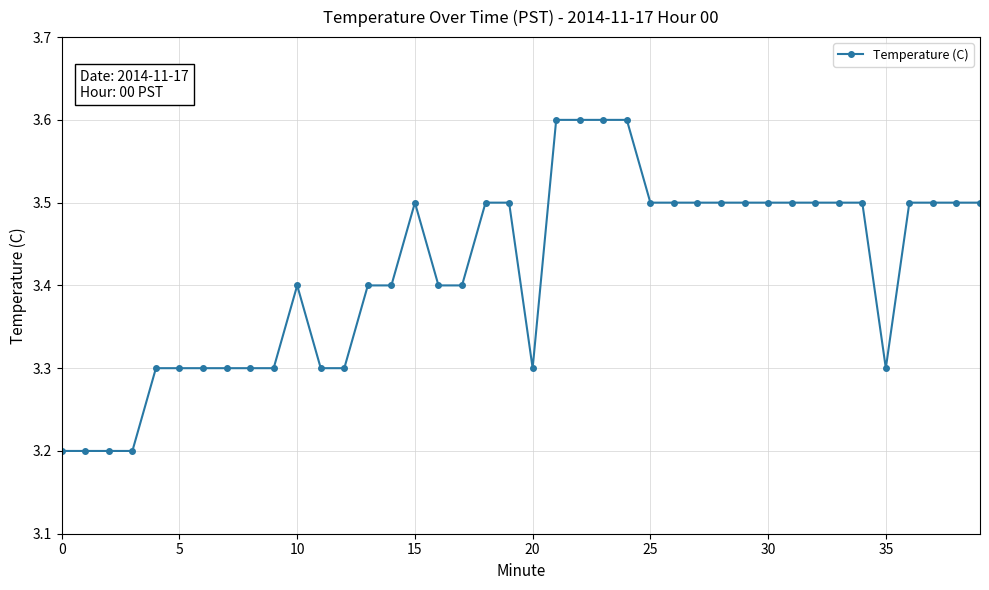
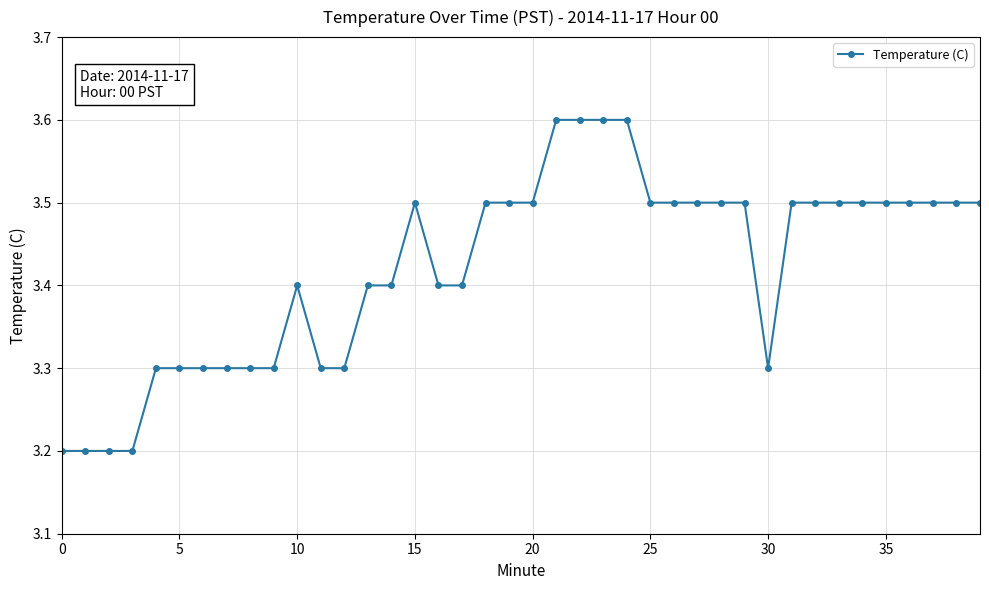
20: 3.3 -> 3.5
30: 3.5 -> 3.3
35: 3.3 -> 3.5
